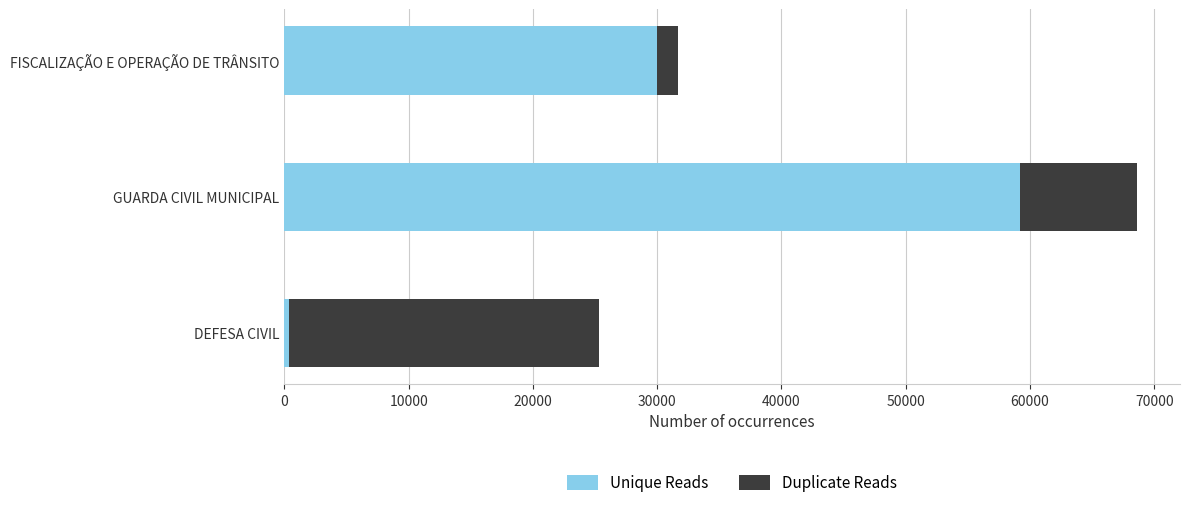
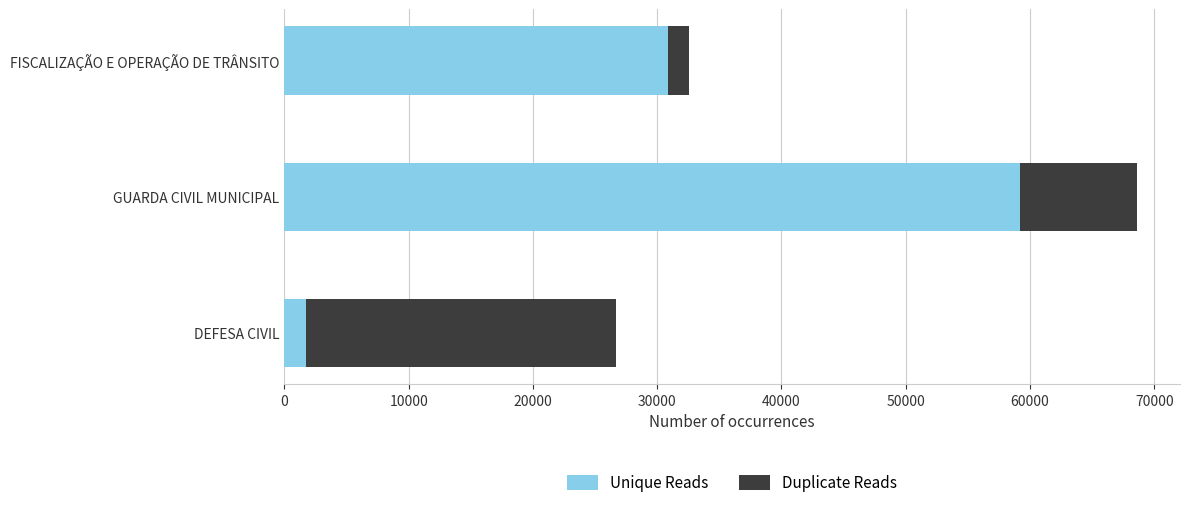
Unique Reads, FISCALIZAÇÃO E OPERAÇÃO DE TRÂNSITO: 30000 -> 30900
Unique Reads, DEFESA CIVIL: 300 -> 1700
